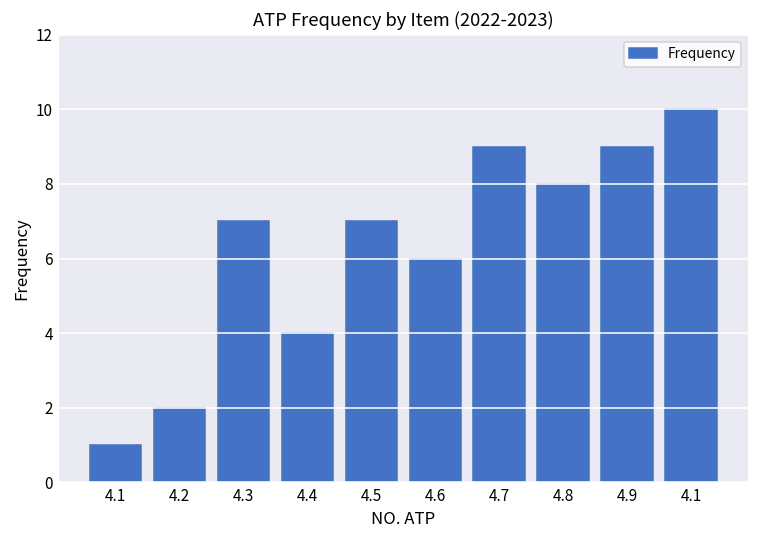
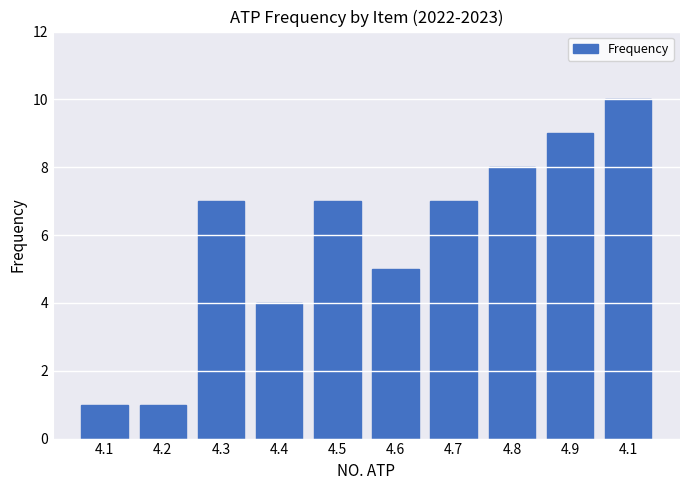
4.2: 2 -> 1
4.6: 6 -> 5
4.7: 9 -> 7
